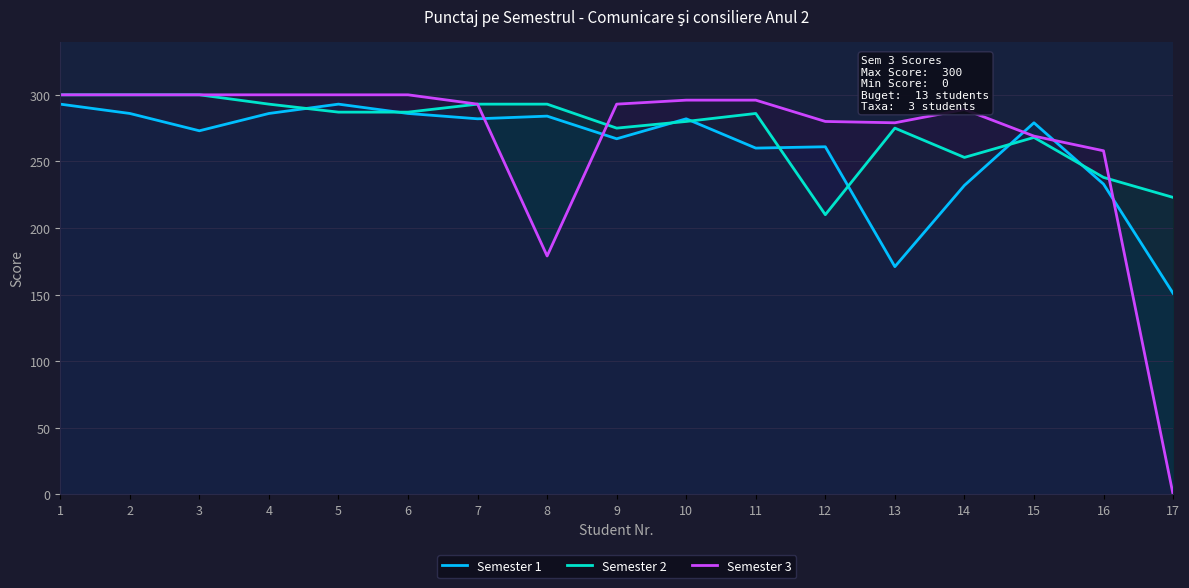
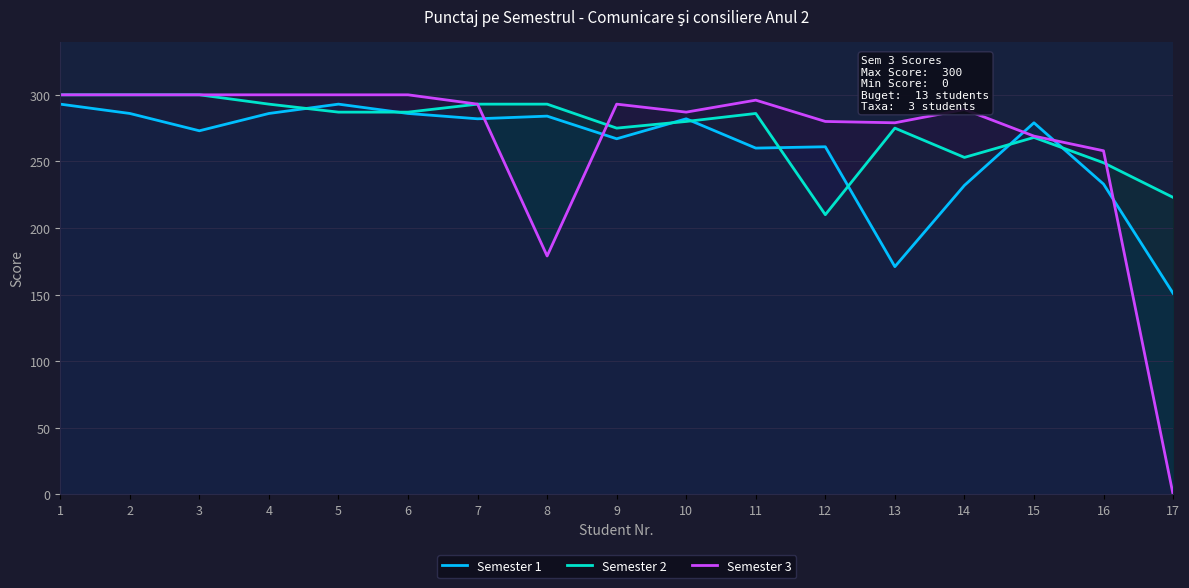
Semester 3, 10: 296 -> 287
Semester 2, 16: 238 -> 249
